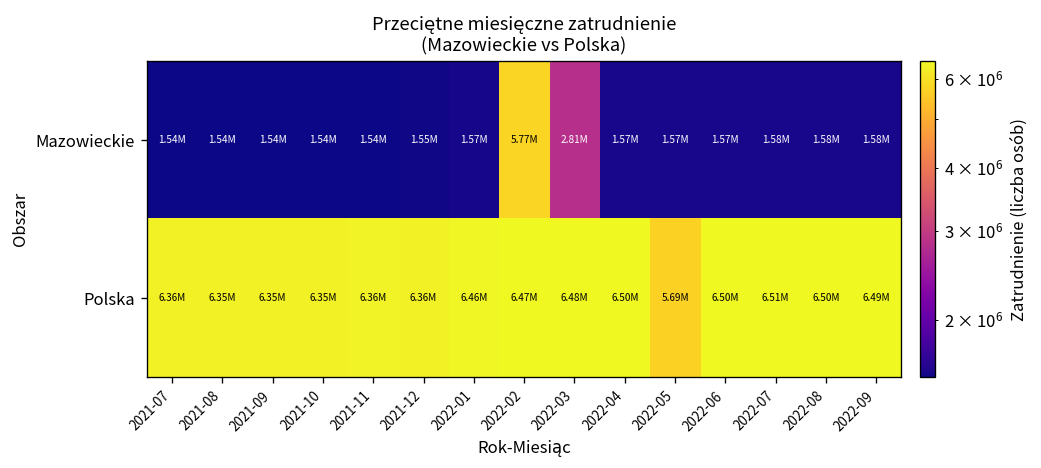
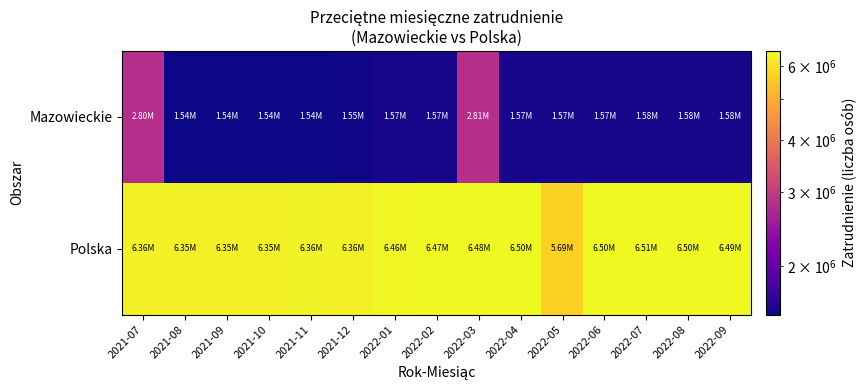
Mazowieckie, 2021-07: 1.54M -> 2.80M
Mazowieckie, 2022-02: 5.77M -> 1.57M
